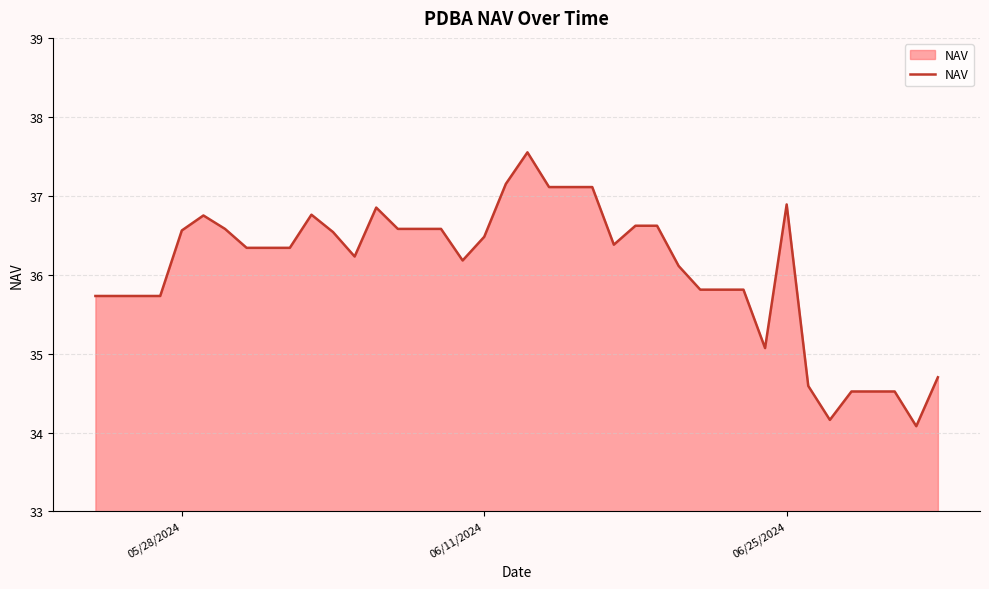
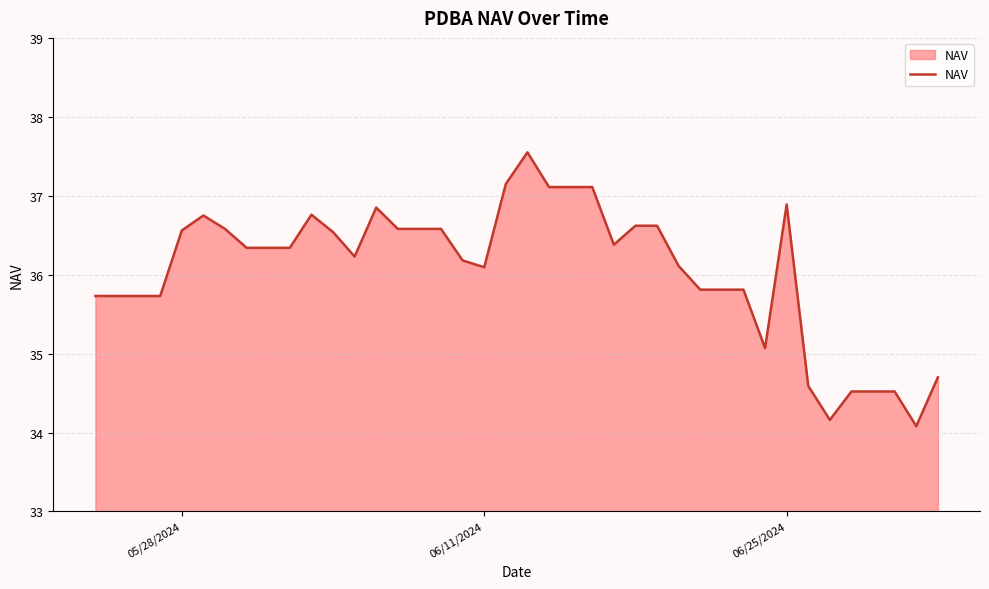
06/11/2024: 36.5 -> 36.1
